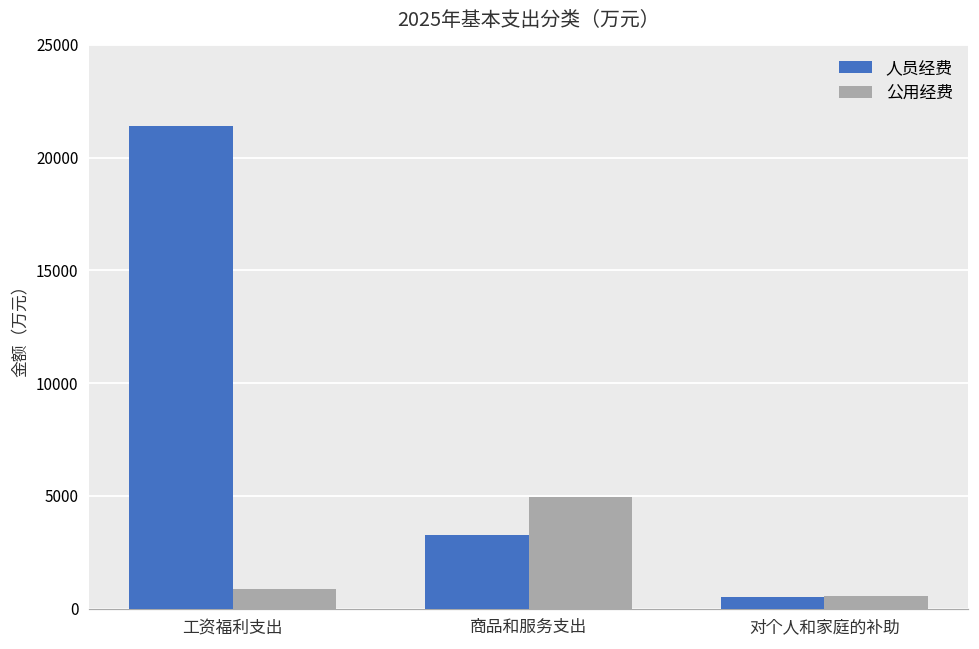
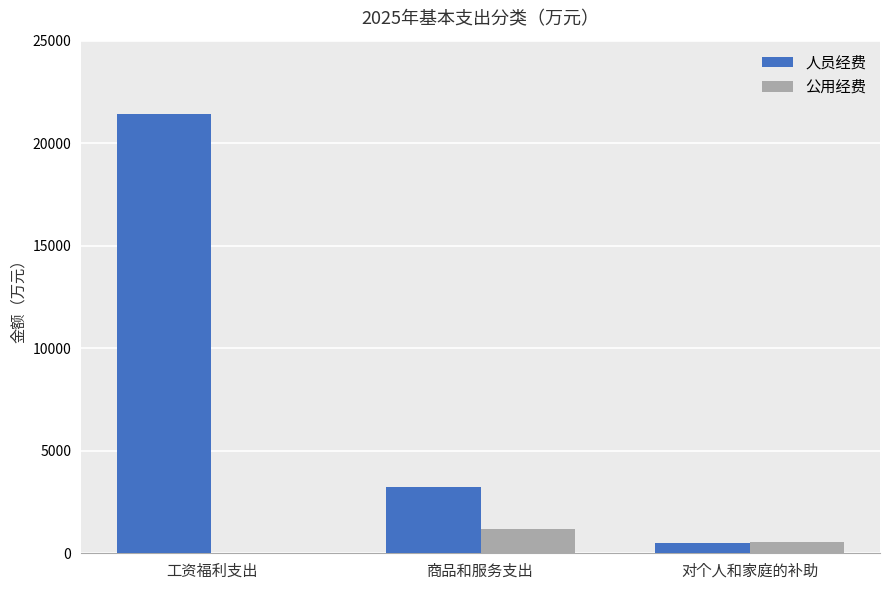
公用经费, 工资福利支出: 900 -> 0
公用经费, 商品和服务支出: 5000 -> 1200
